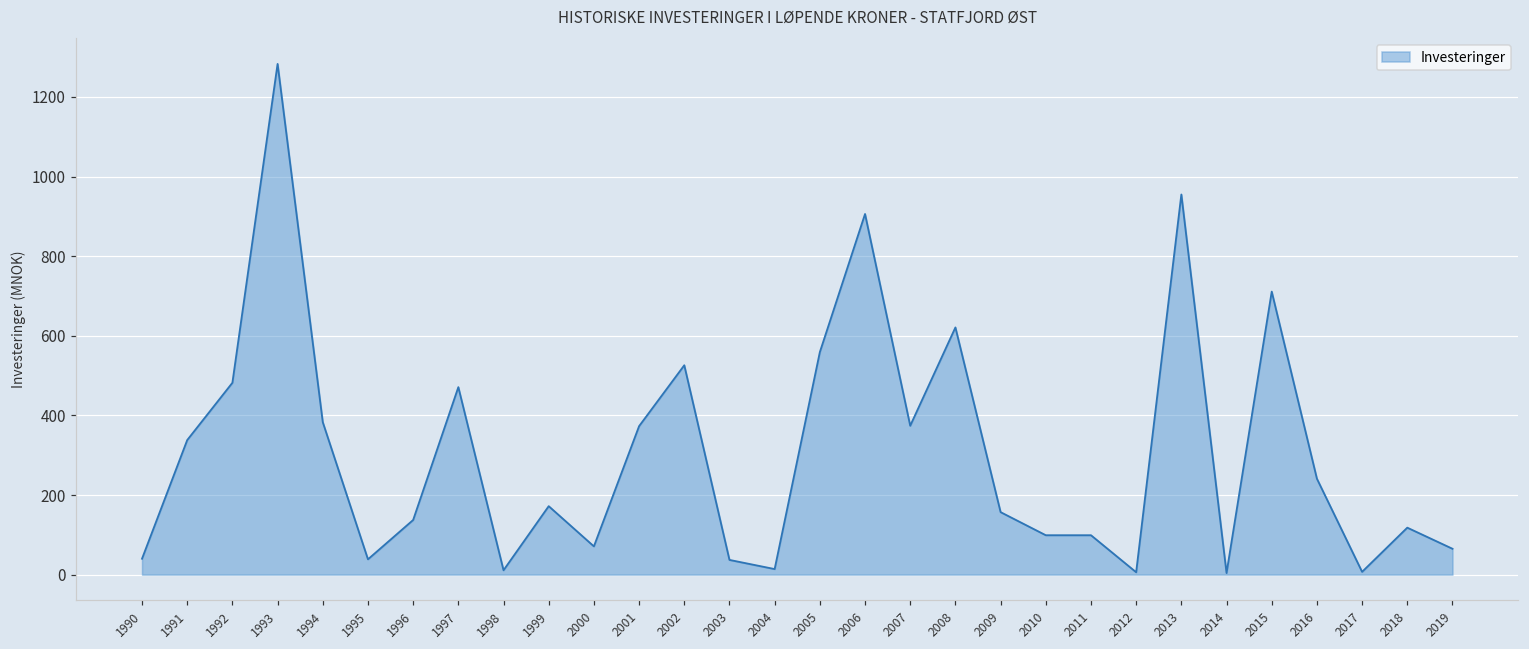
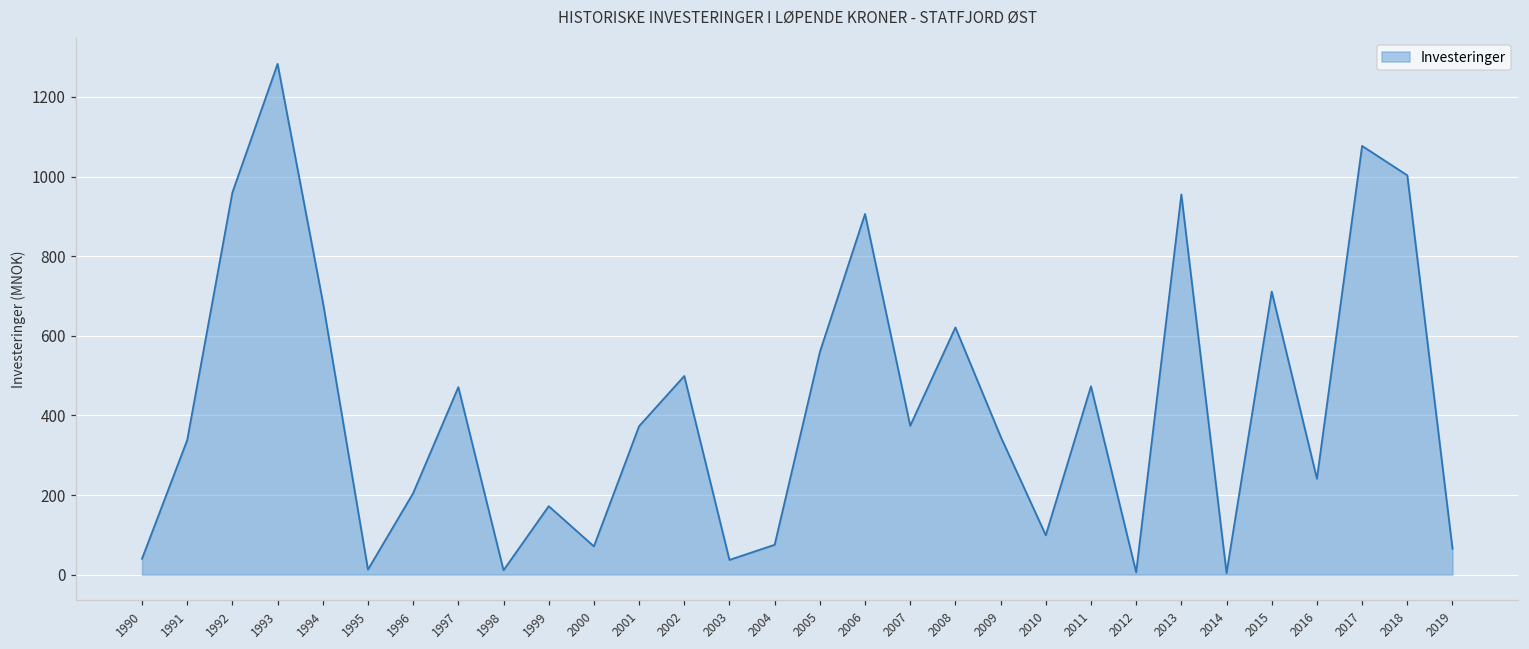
1992: 480 -> 960
1994: 380 -> 690
1995: 40 -> 10
1996: 140 -> 200
2002: 530 -> 500
2004: 10 -> 80
2009: 160 -> 350
2011: 100 -> 470
2017: 10 -> 1080
2018: 120 -> 1000
